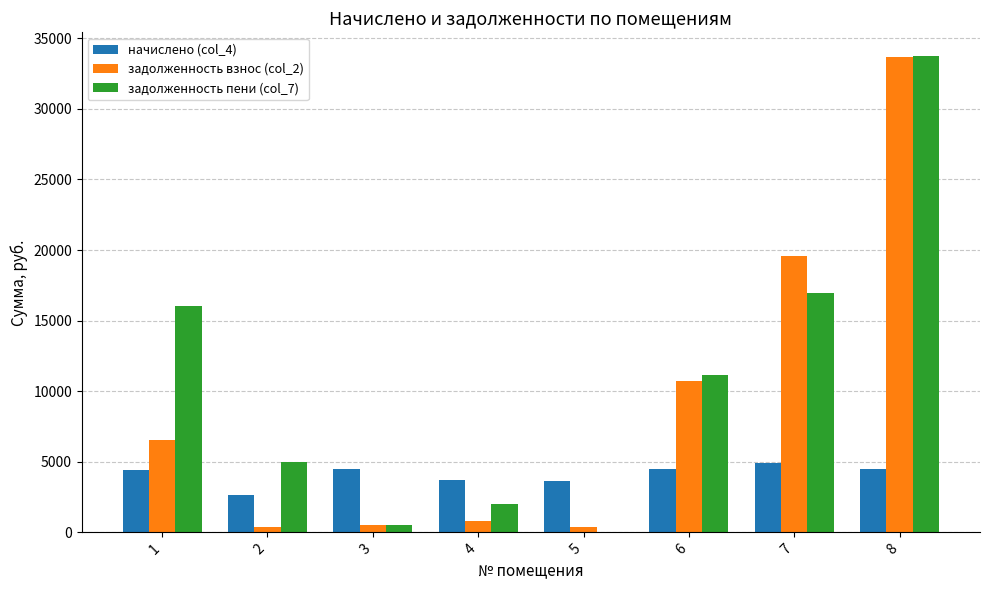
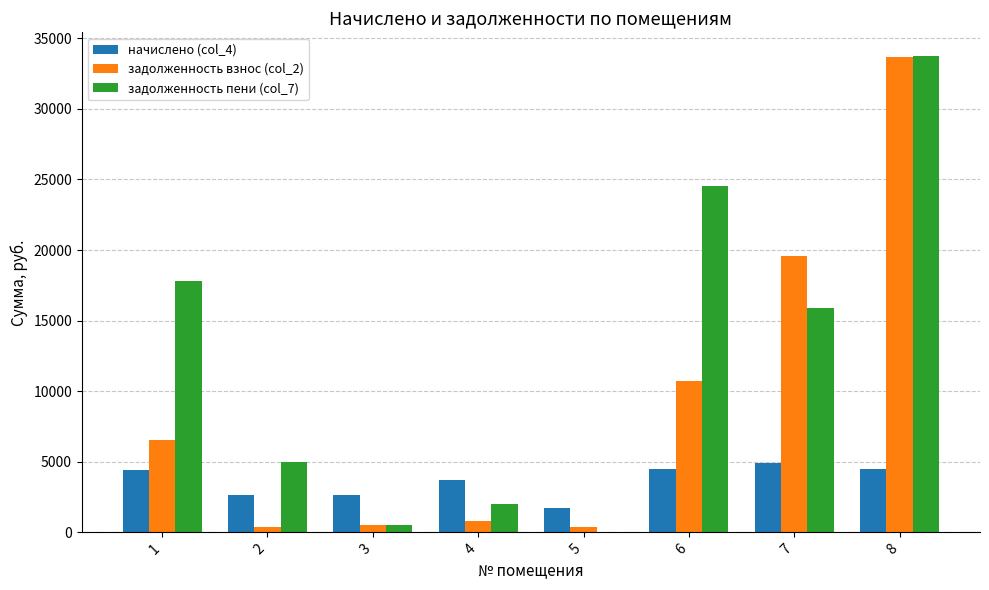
задолженность пени (col_7), 1: 16000 -> 17800
начислено (col_4), 3: 4500 -> 2600
начислено (col_4), 5: 3700 -> 1800
задолженность пени (col_7), 6: 11200 -> 24500
задолженность пени (col_7), 7: 17000 -> 15900
